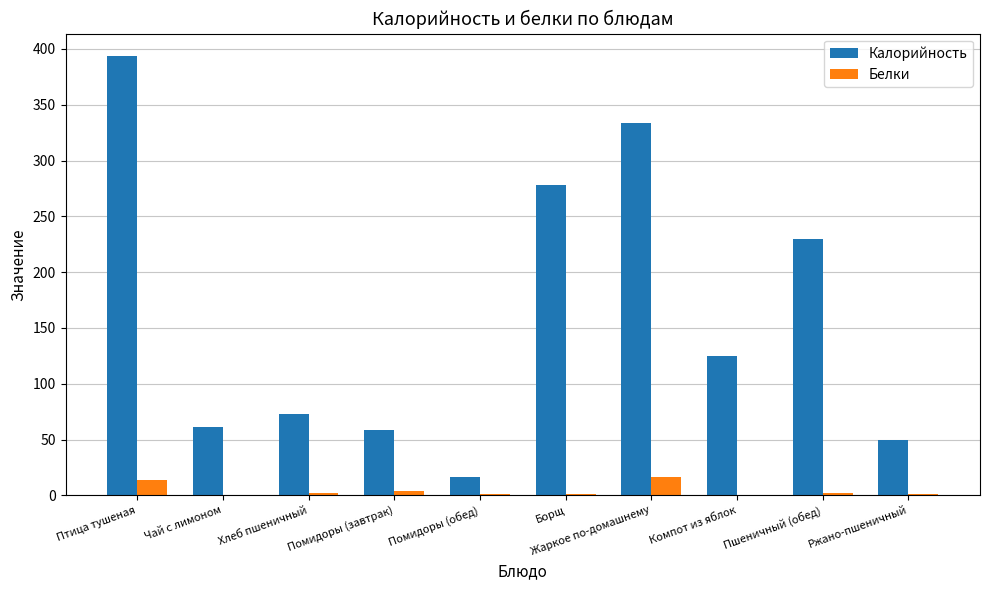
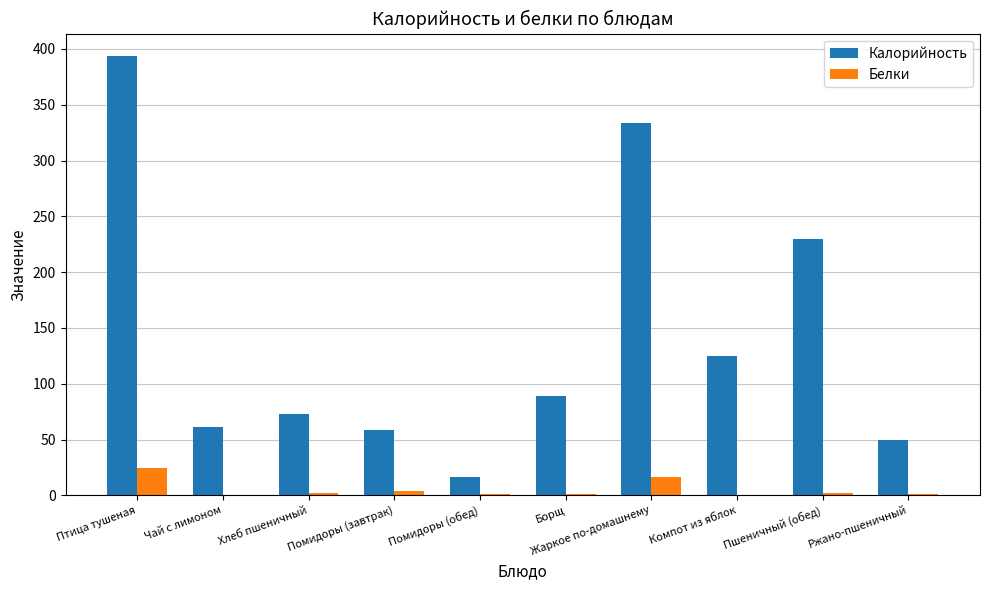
Белки, Птица тушеная: 14 -> 25
Калорийность, Борщ: 278 -> 89
